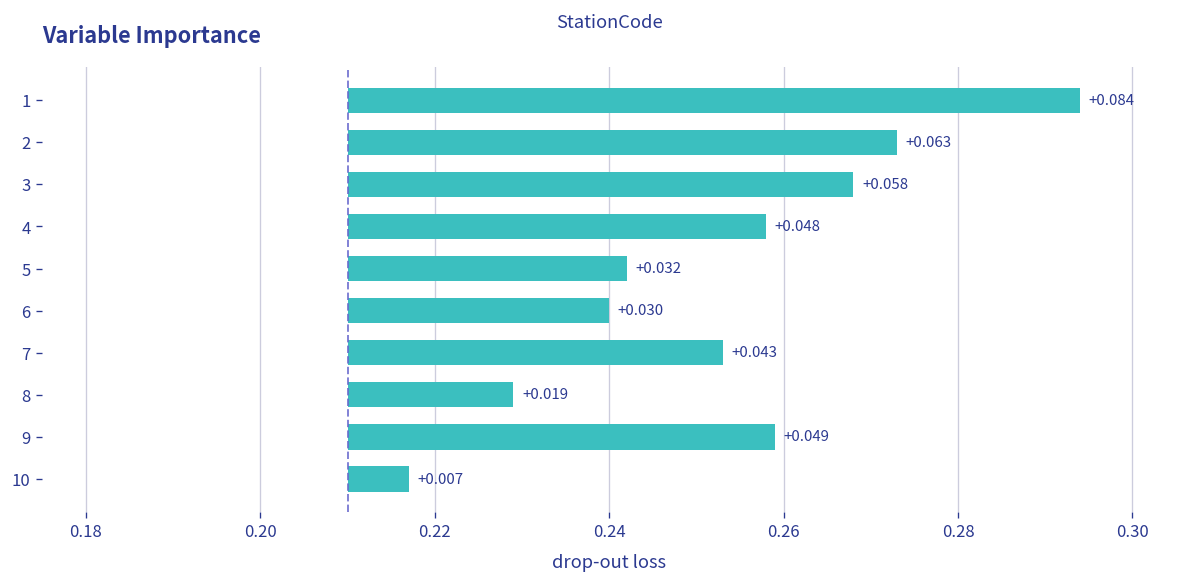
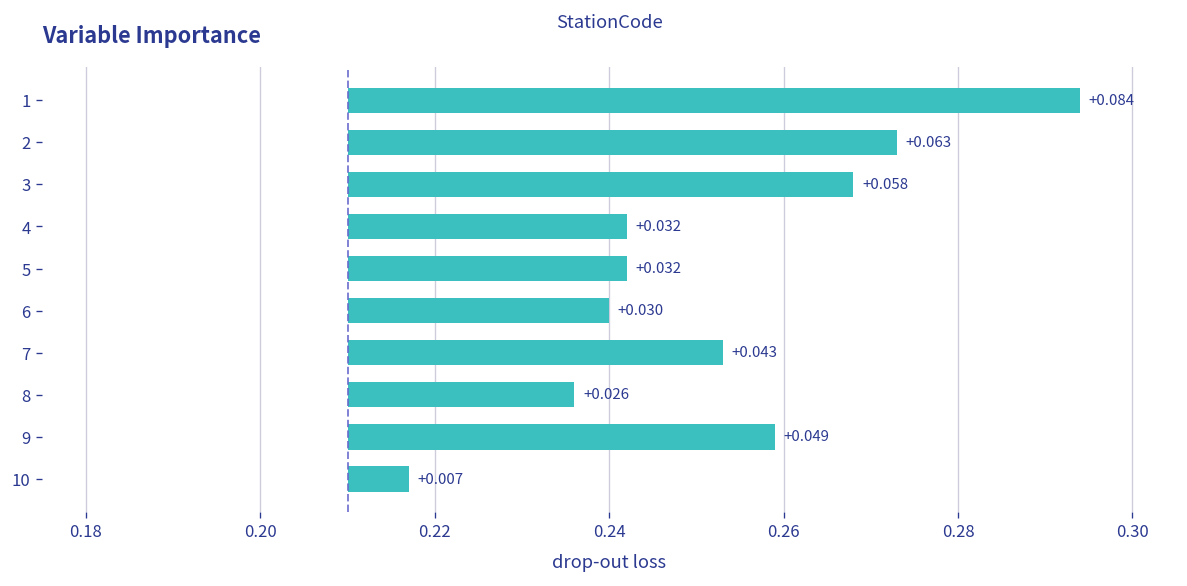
4: +0.048 -> +0.032
8: +0.019 -> +0.026
